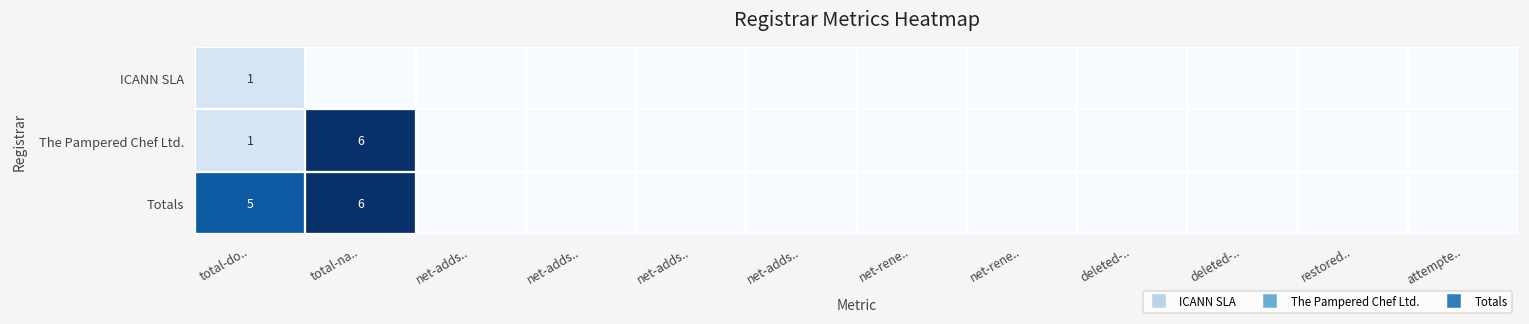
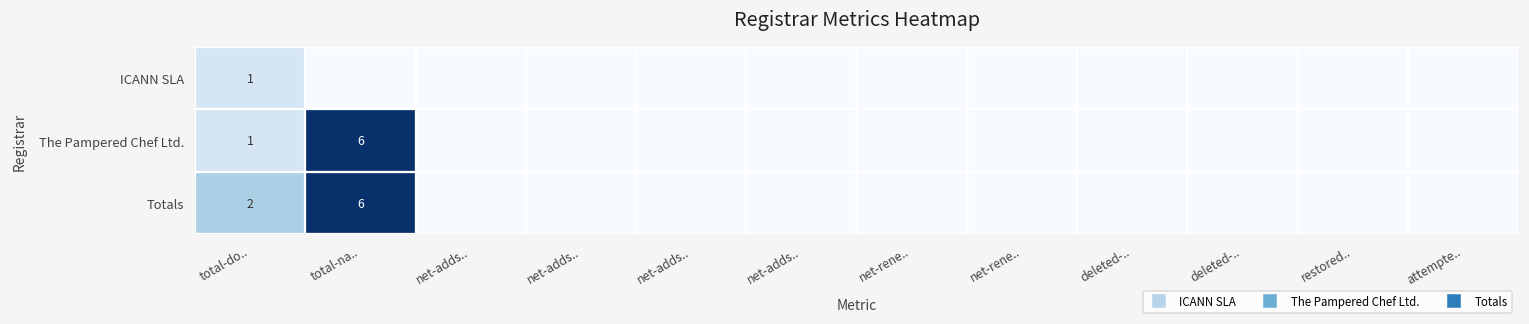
Totals, total-do..: 5 -> 2
